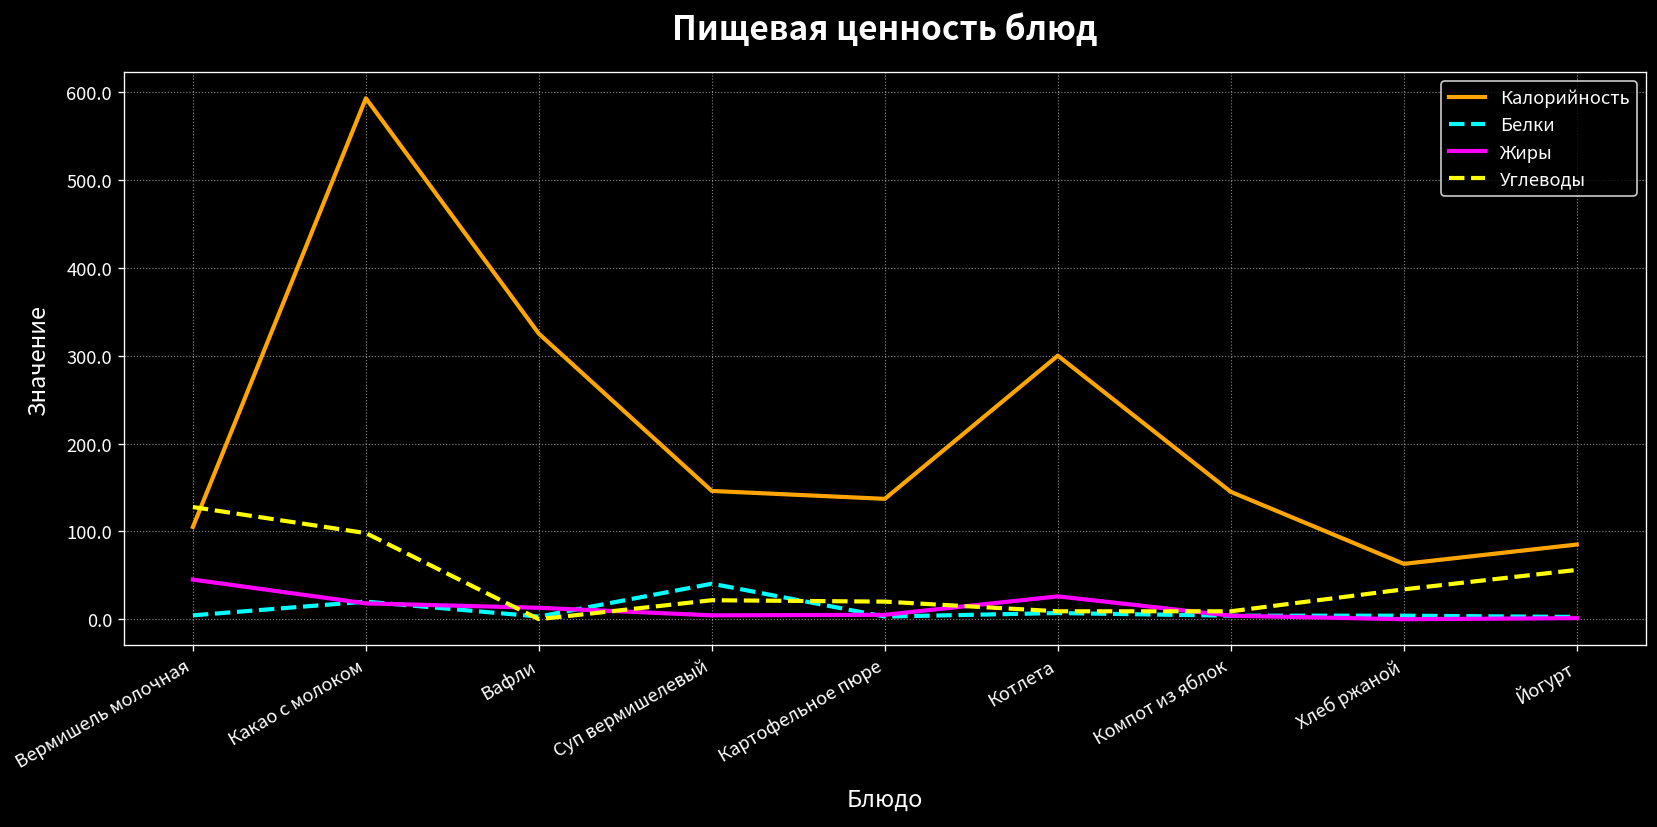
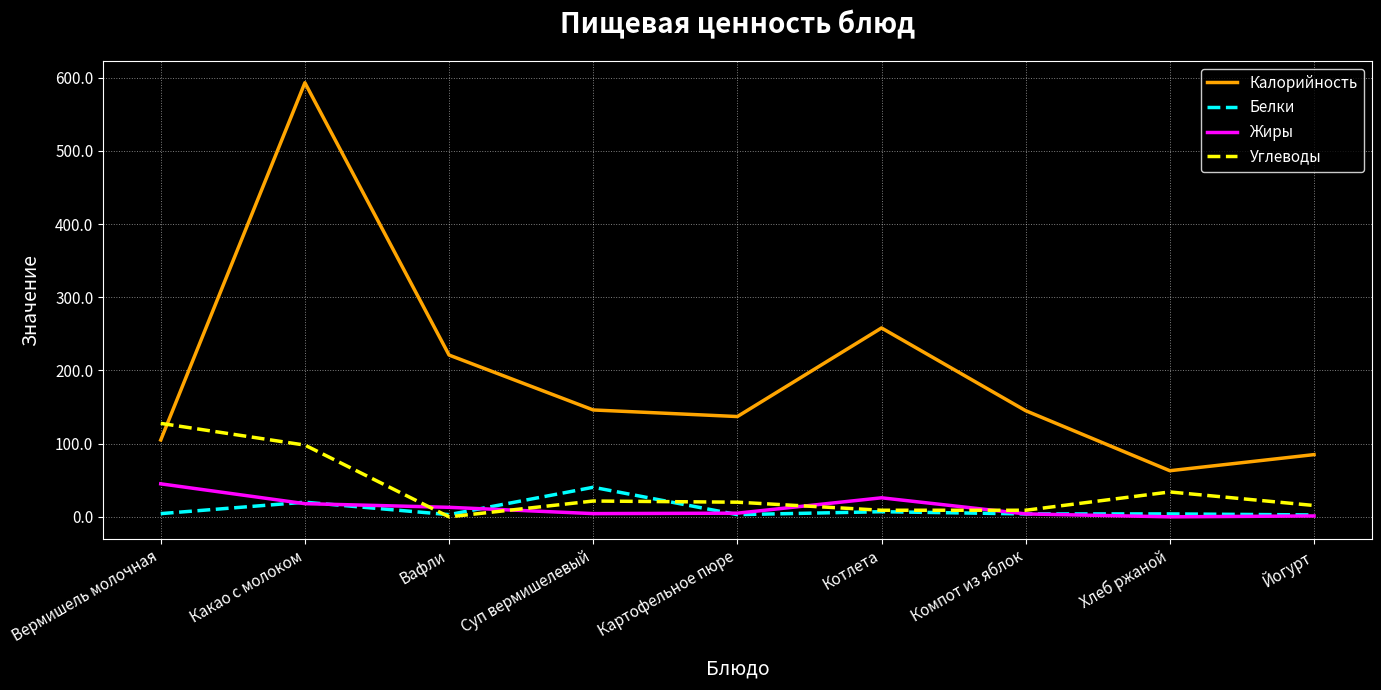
Калорийность, Вафли: 330 -> 220
Калорийность, Котлета: 300 -> 260
Углеводы, Йогурт: 60 -> 20
